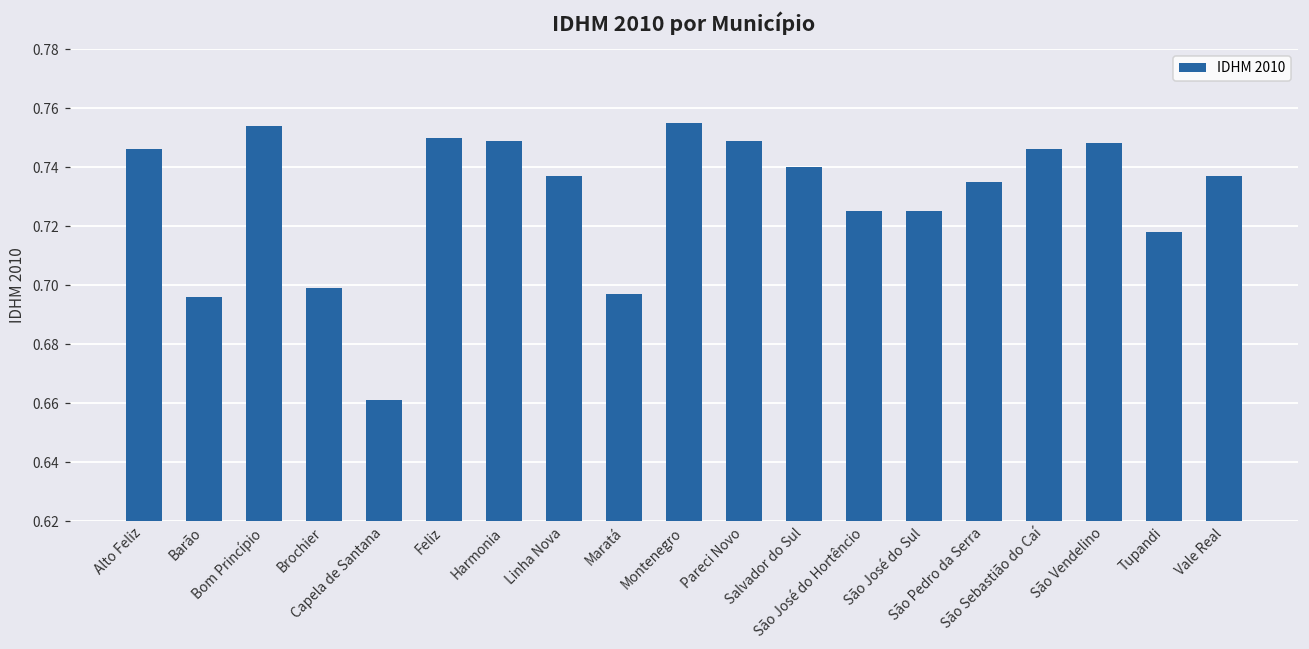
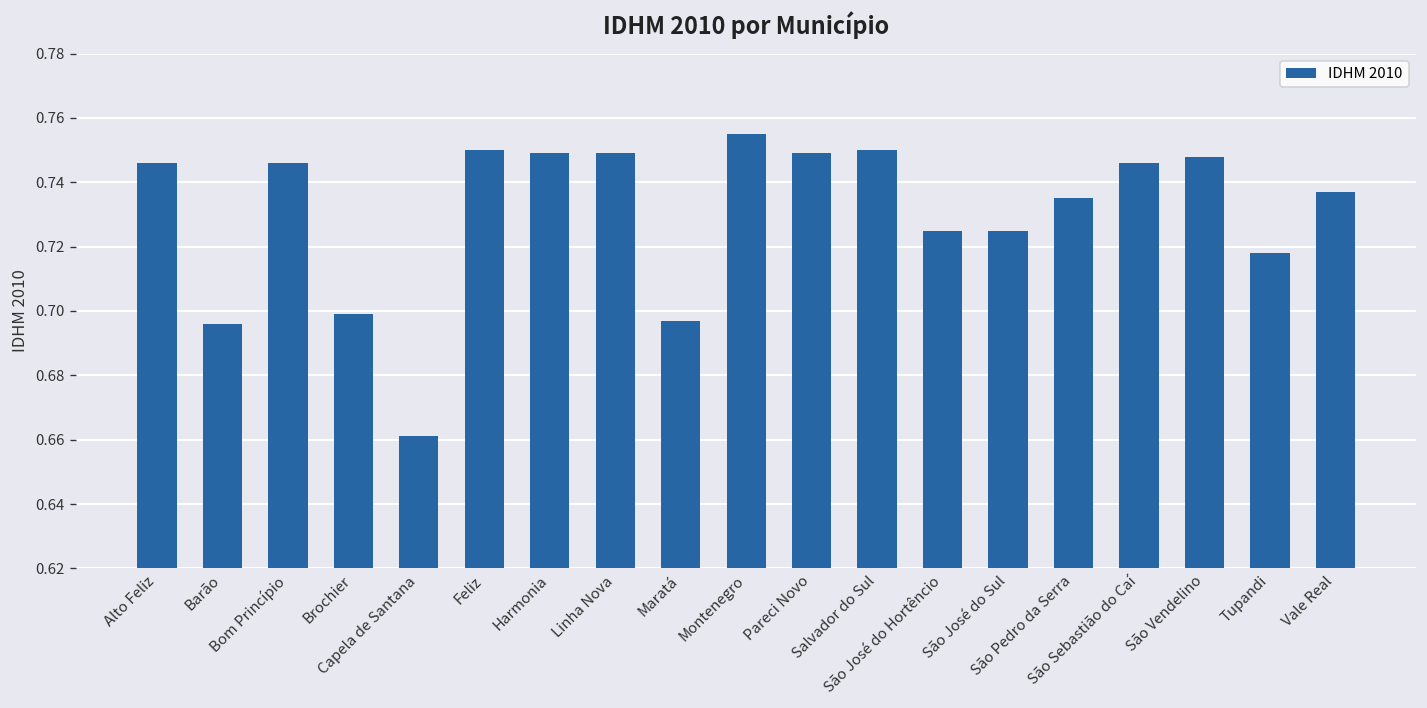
Bom Princípio: 0.754 -> 0.746
Linha Nova: 0.737 -> 0.749
Salvador do Sul: 0.74 -> 0.75
